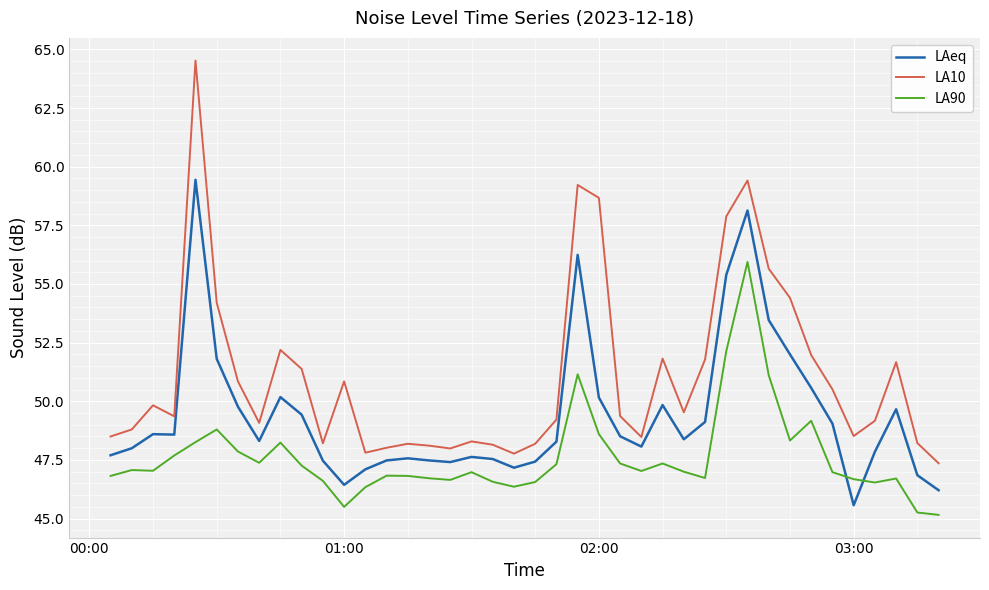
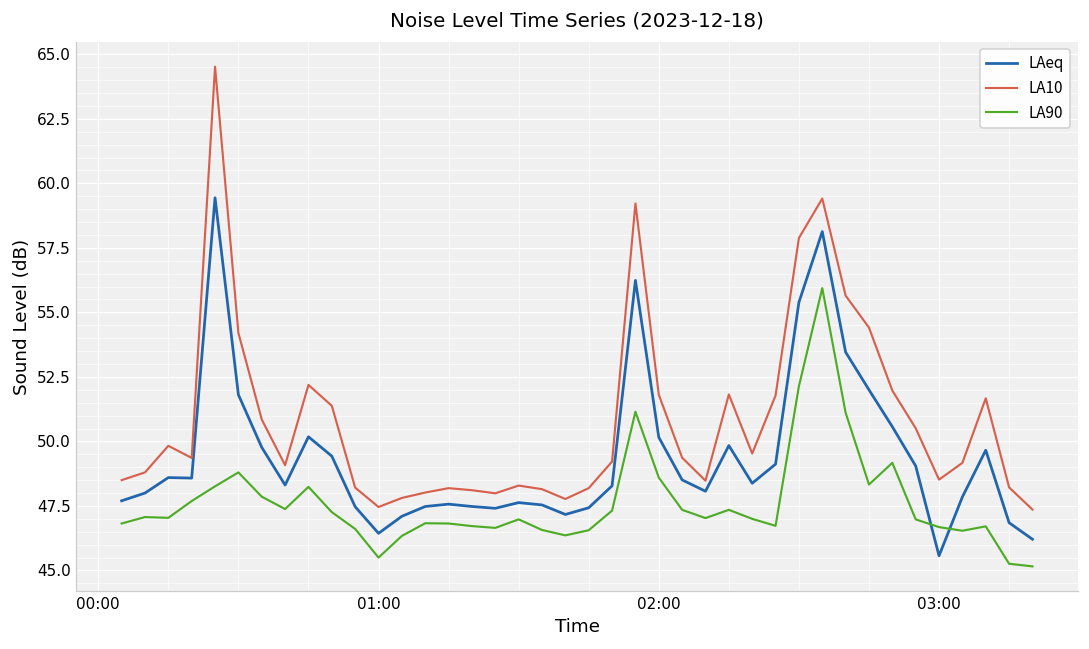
LA10, 01:00: 50.9 -> 47.5
LA10, 02:00: 58.7 -> 51.8
